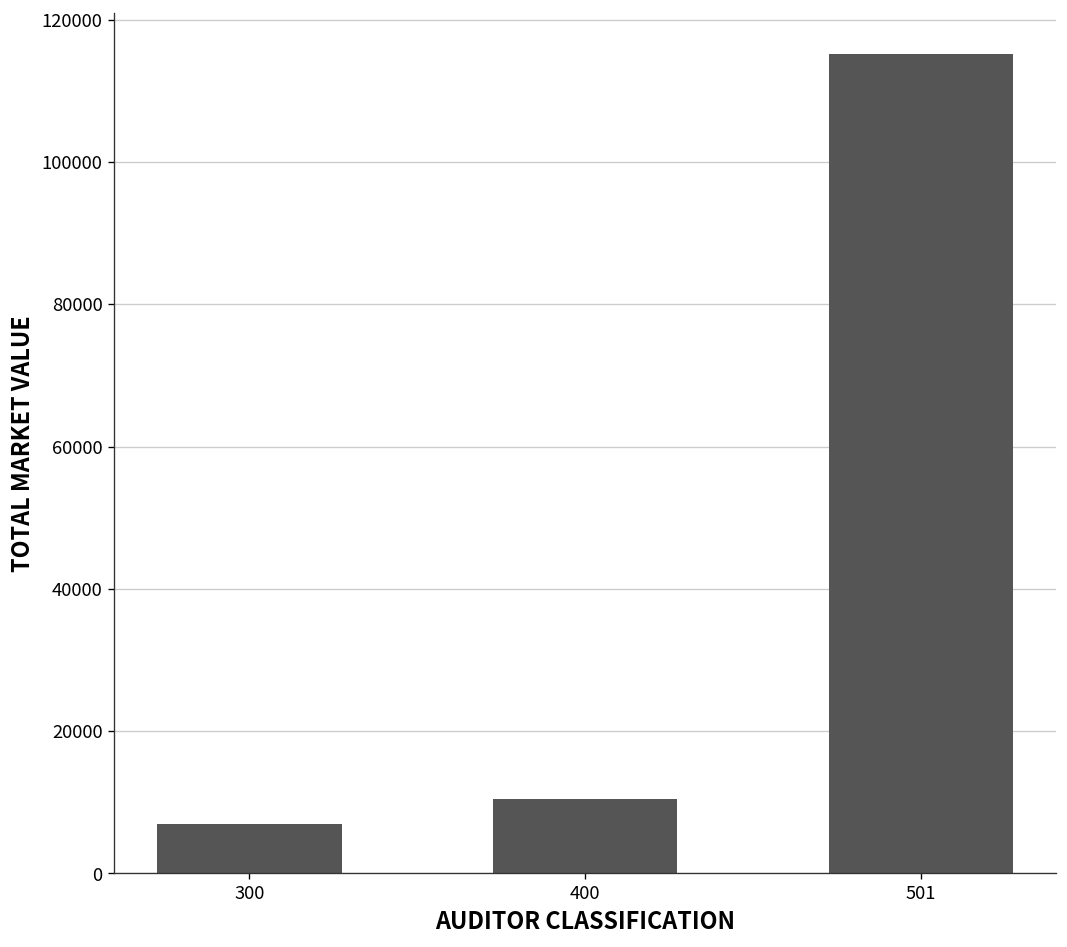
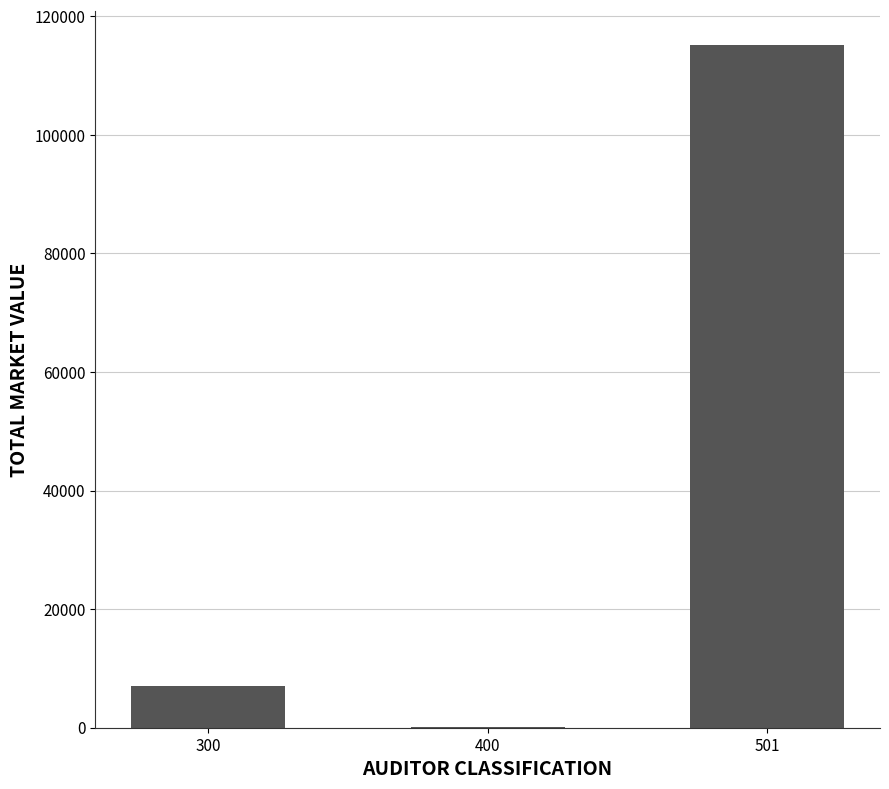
400: 11000 -> 0
